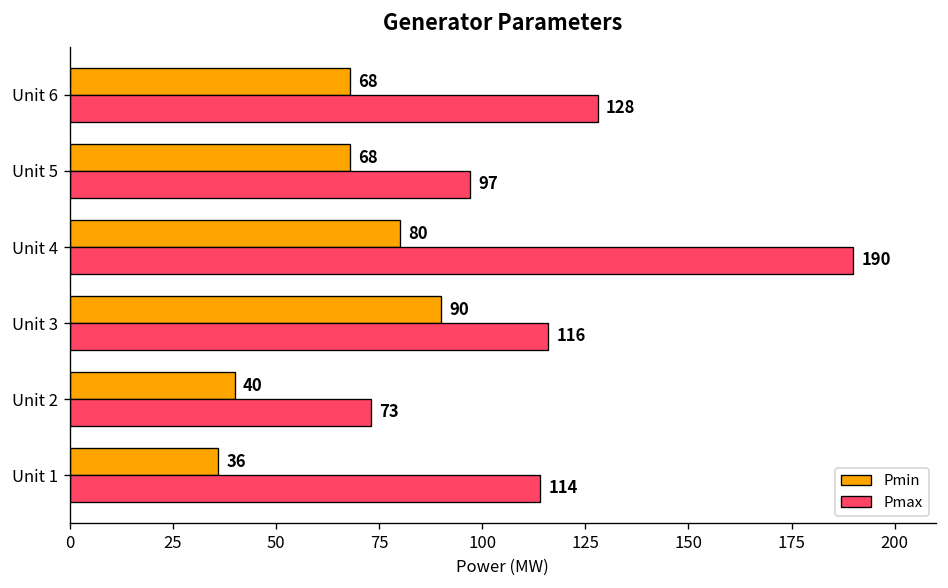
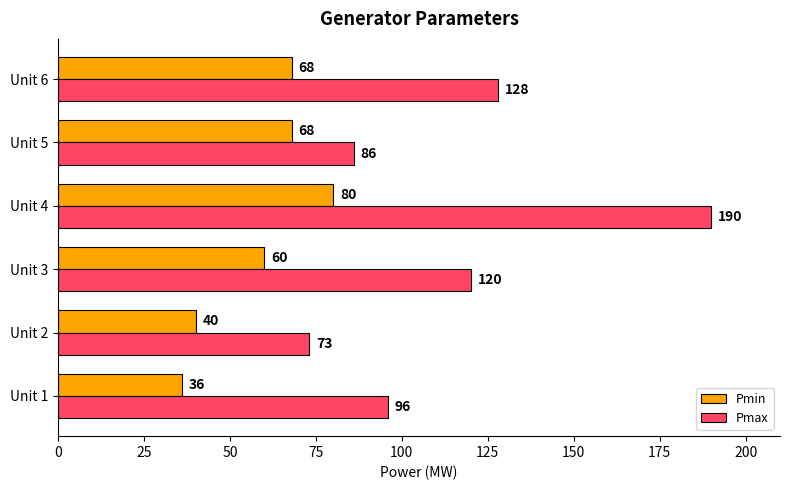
Pmax, Unit 5: 97 -> 86
Pmin, Unit 3: 90 -> 60
Pmax, Unit 3: 116 -> 120
Pmax, Unit 1: 114 -> 96
